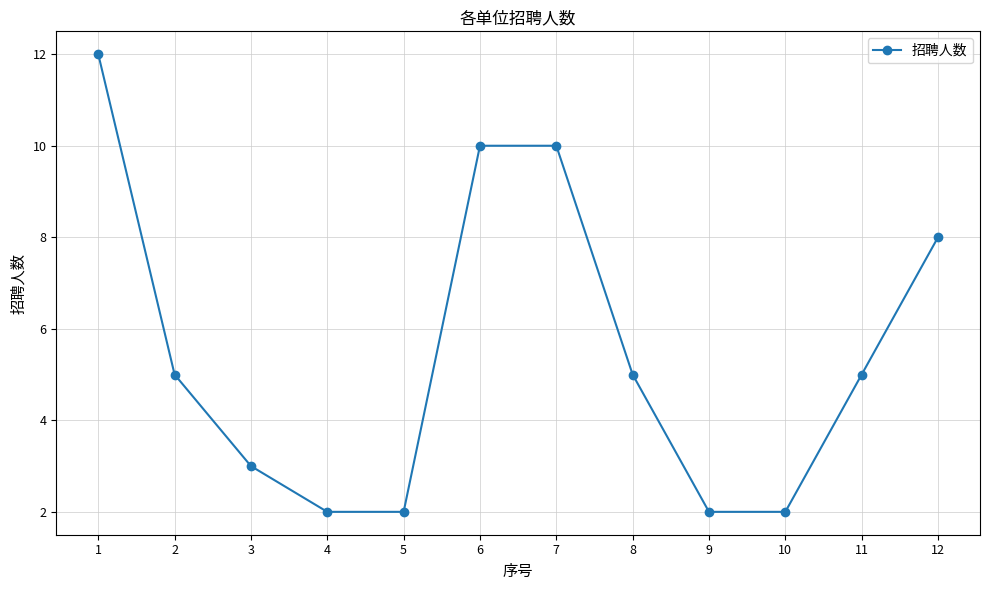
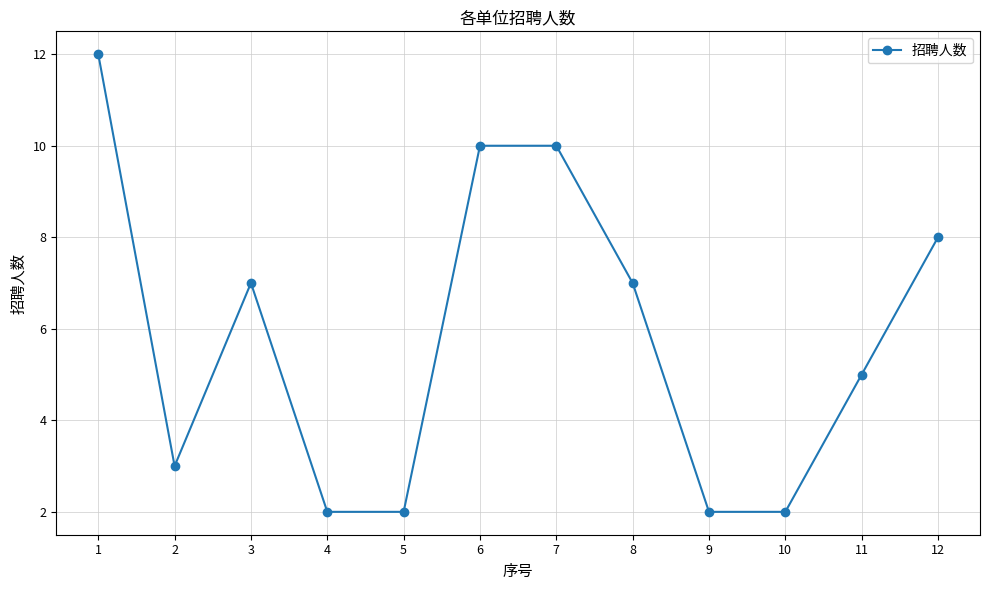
2: 5 -> 3
3: 3 -> 7
8: 5 -> 7
